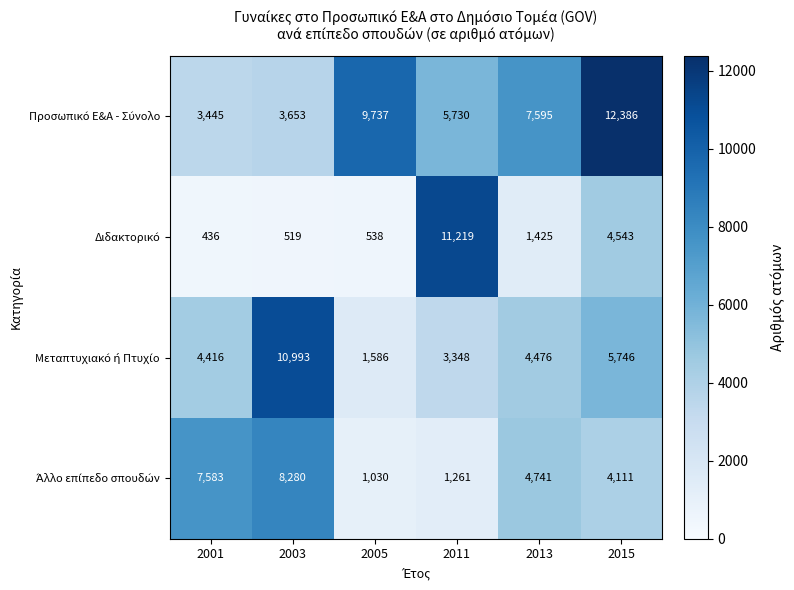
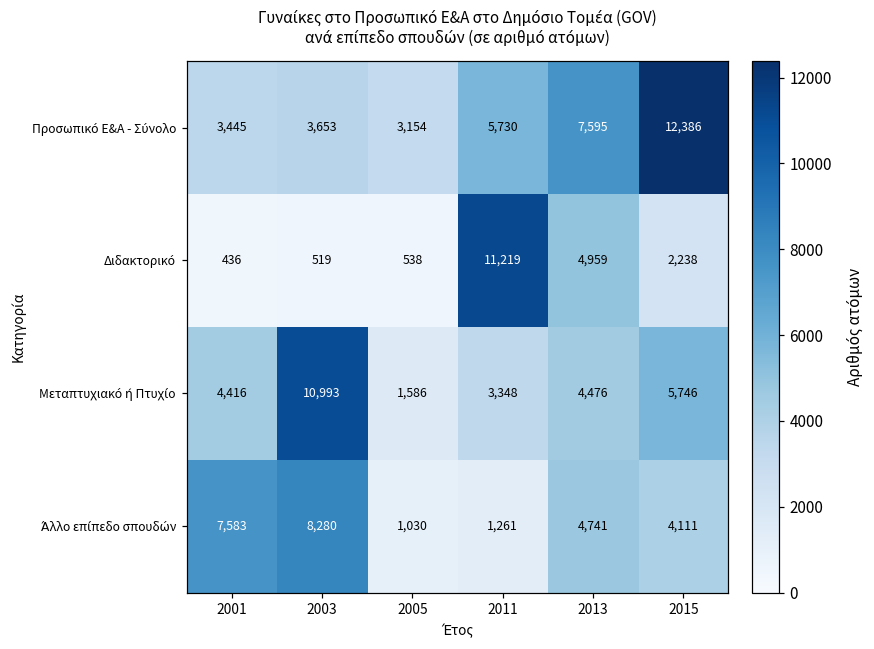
Προσωπικό Ε&Α - Σύνολο, 2005: 9,737 -> 3,154
Διδακτορικό, 2013: 1,425 -> 4,959
Διδακτορικό, 2015: 4,543 -> 2,238
